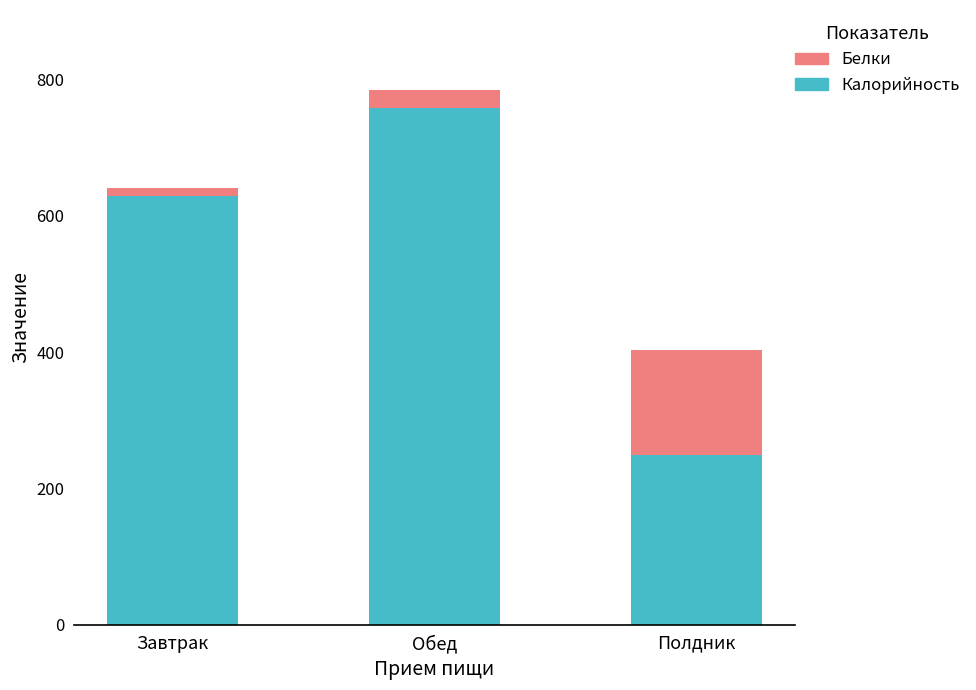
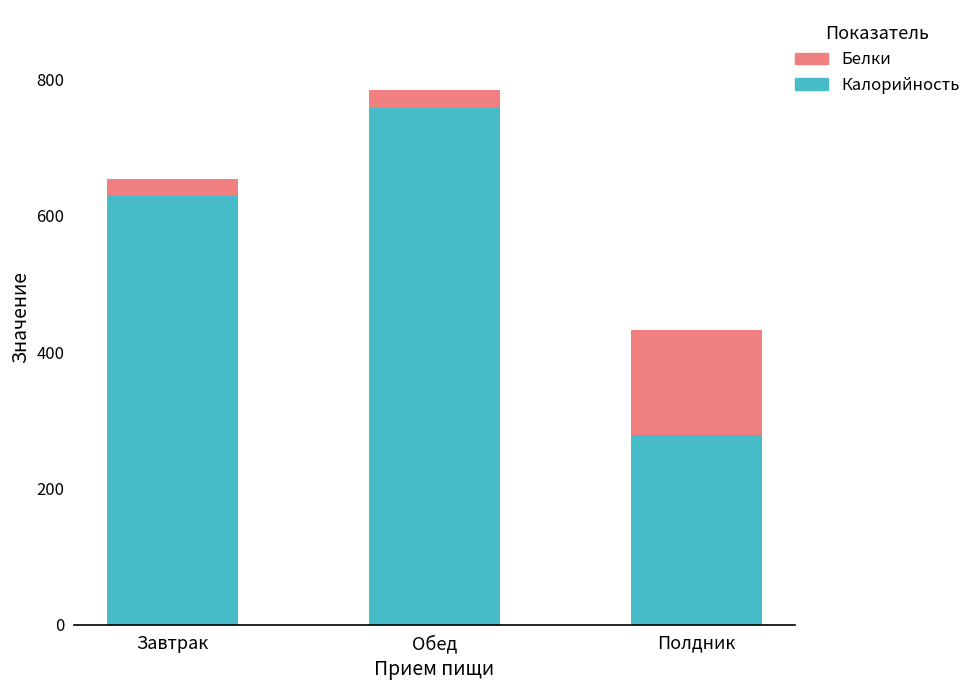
Белки, Завтрак: 10 -> 20
Калорийность, Полдник: 250 -> 280
